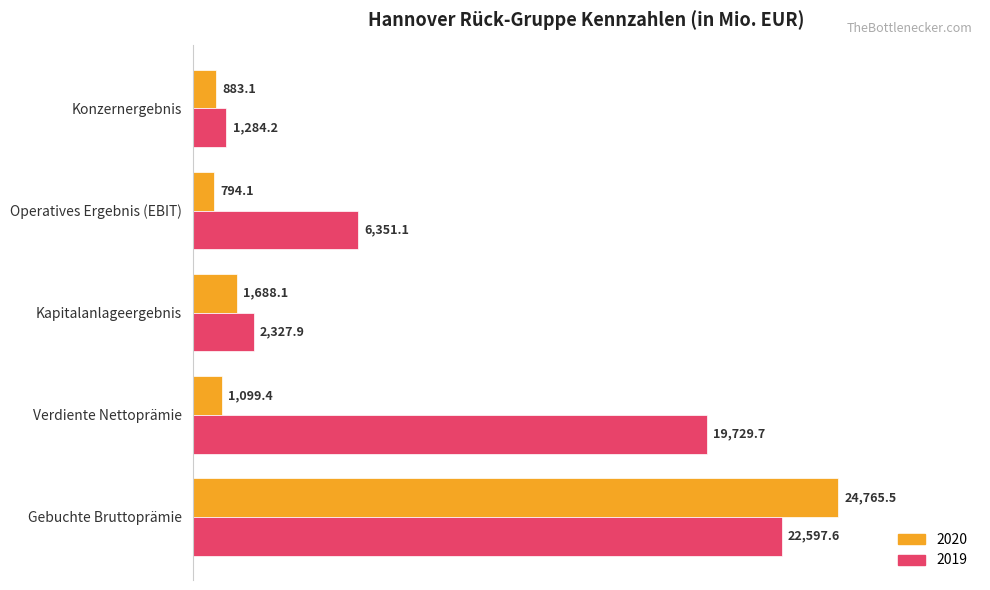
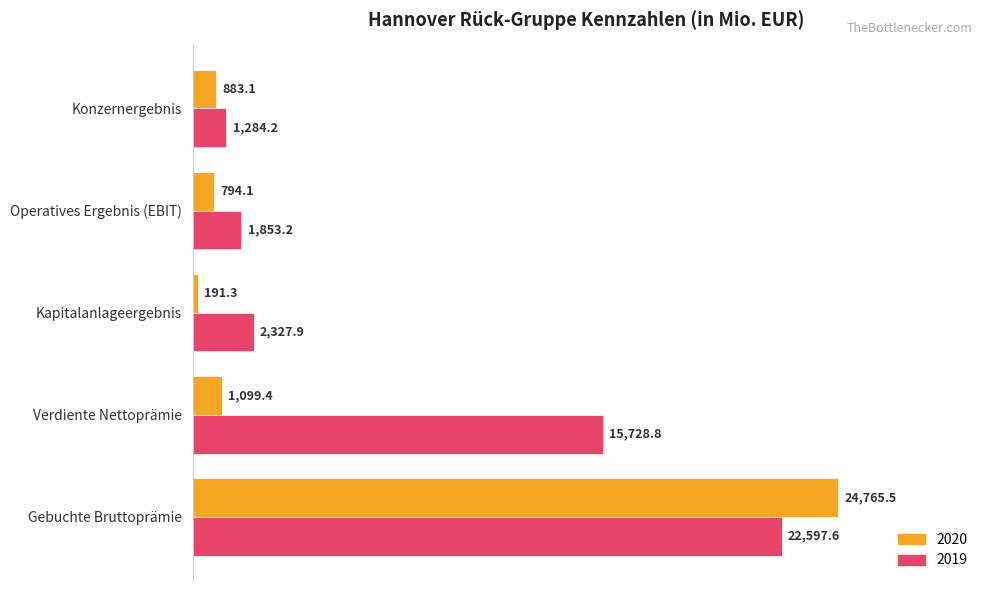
2019, Operatives Ergebnis (EBIT): 6,351.1 -> 1,853.2
2020, Kapitalanlageergebnis: 1,688.1 -> 191.3
2019, Verdiente Nettoprämie: 19,729.7 -> 15,728.8
